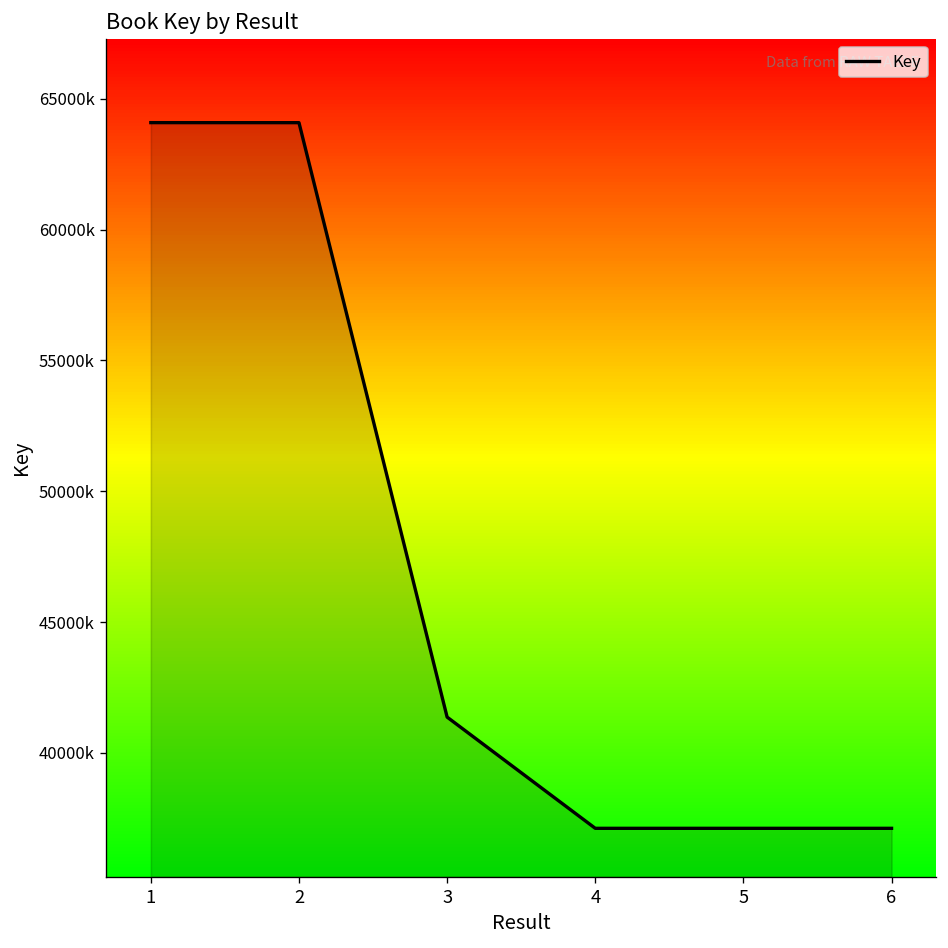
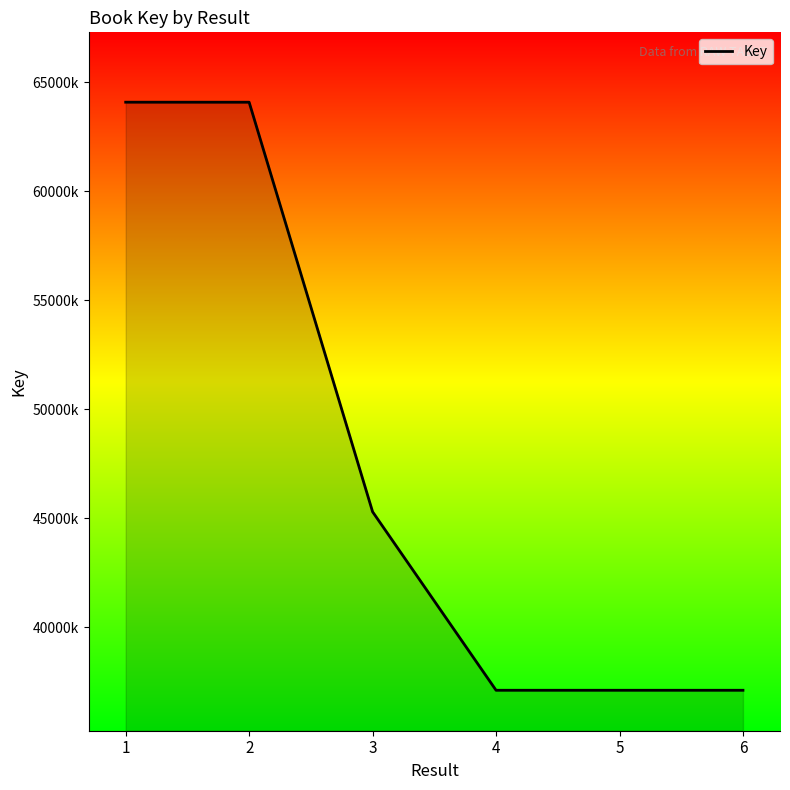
3: 41400000 -> 45300000
